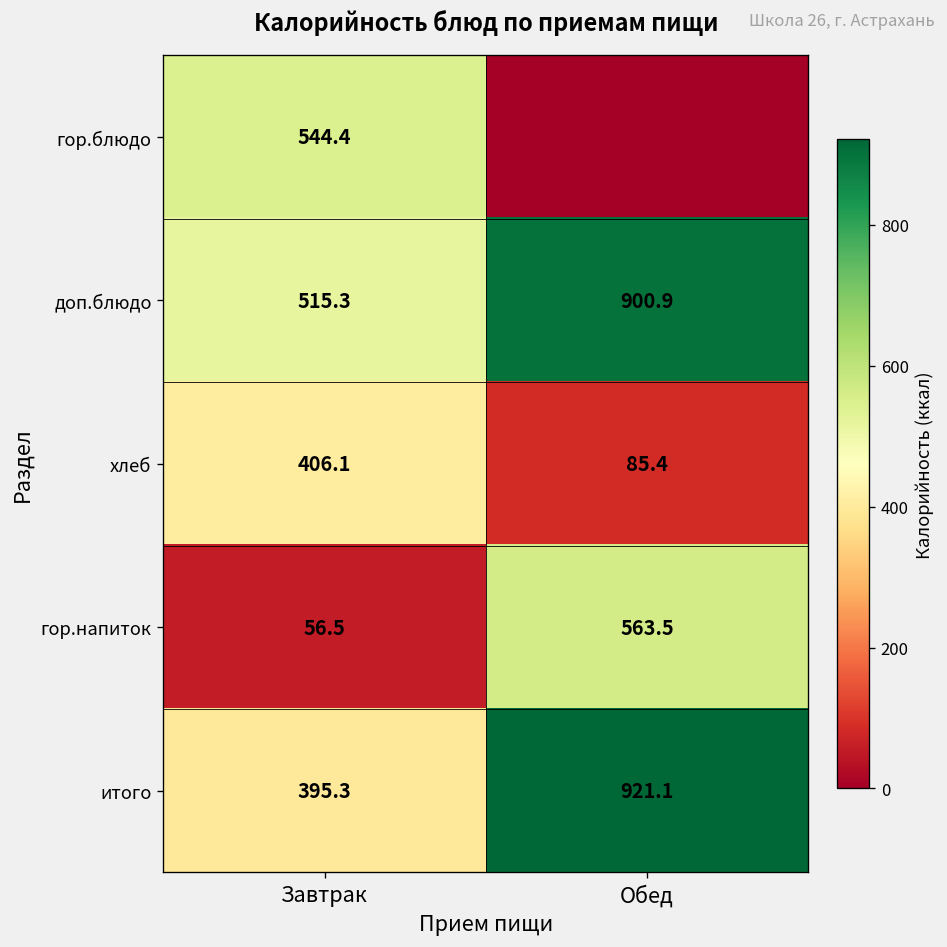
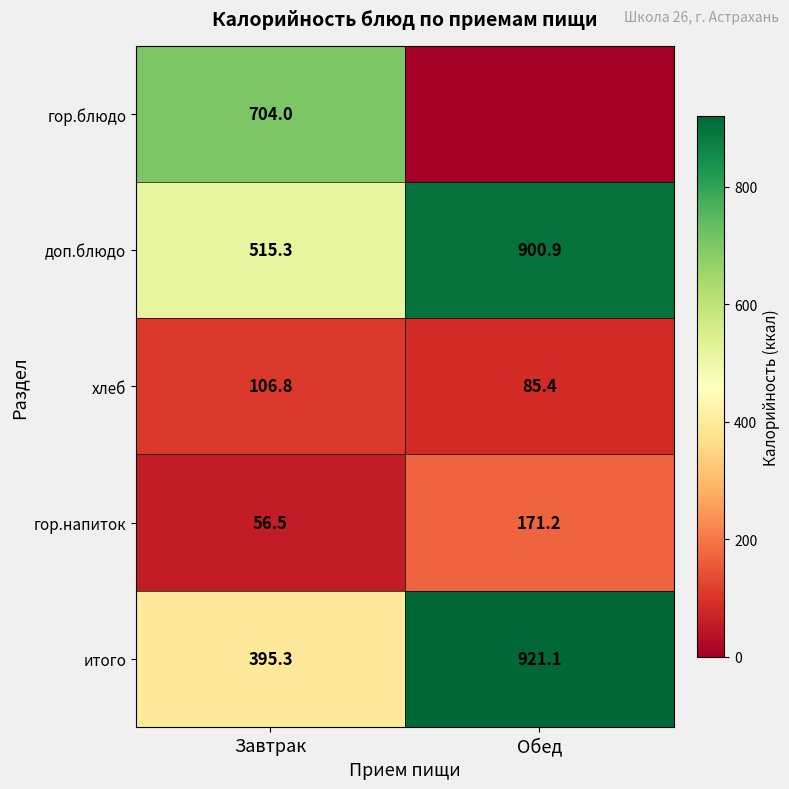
гор.блюдо, Завтрак: 544.4 -> 704.0
хлеб, Завтрак: 406.1 -> 106.8
гор.напиток, Обед: 563.5 -> 171.2
